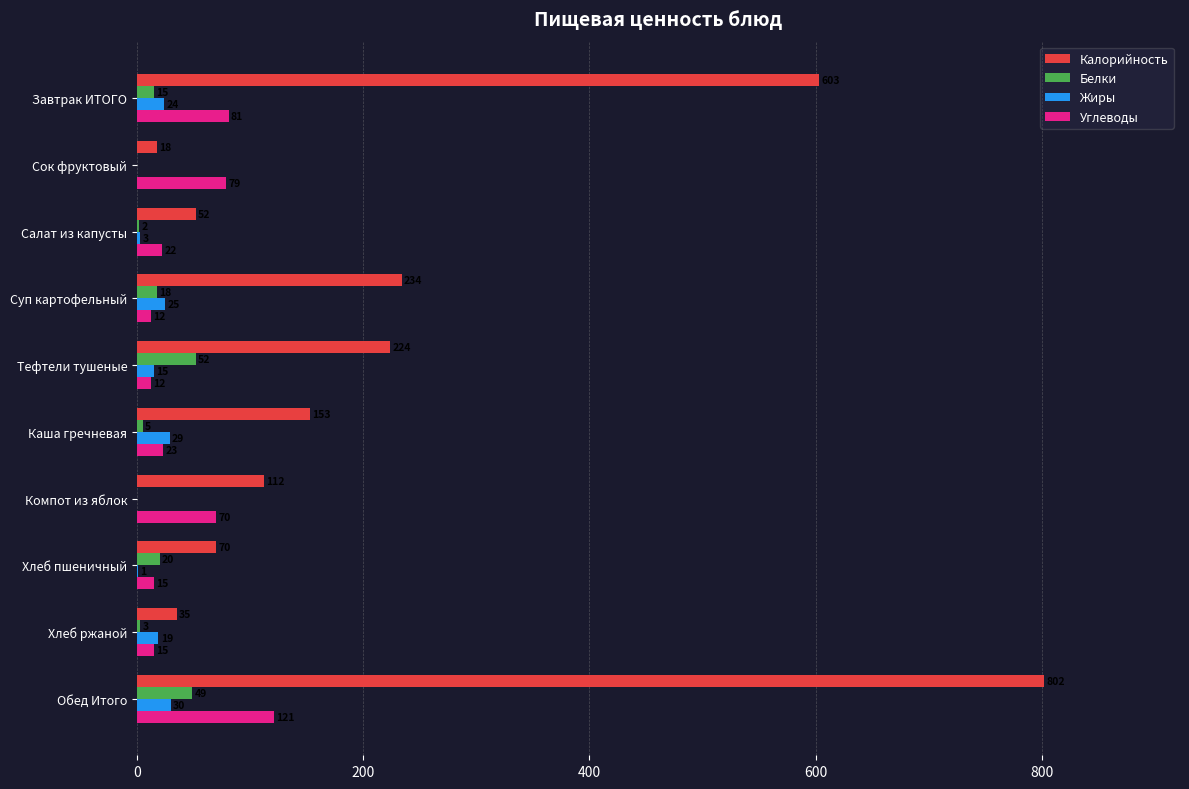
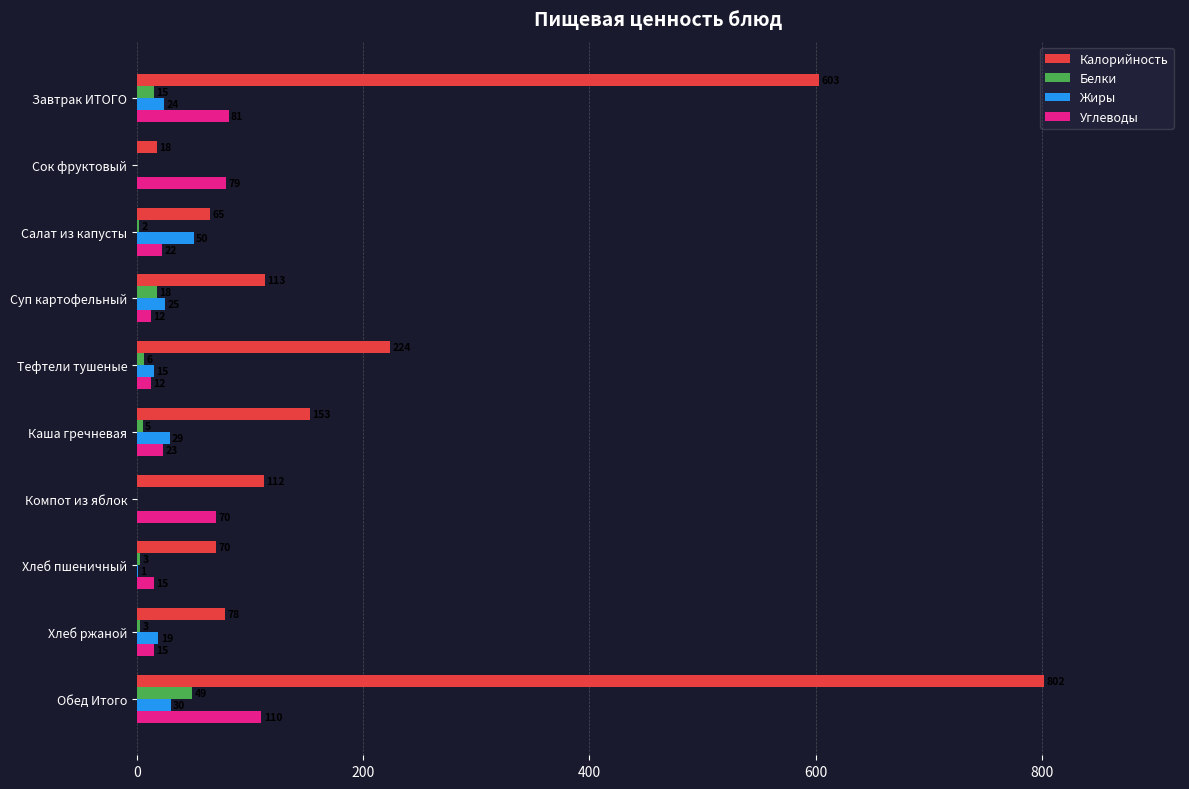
Калорийность, Салат из капусты: 52 -> 65
Жиры, Салат из капусты: 3 -> 50
Калорийность, Суп картофельный: 234 -> 113
Белки, Тефтели тушеные: 52 -> 6
Белки, Хлеб пшеничный: 20 -> 3
Калорийность, Хлеб ржаной: 35 -> 78
Углеводы, Обед Итого: 121 -> 110
